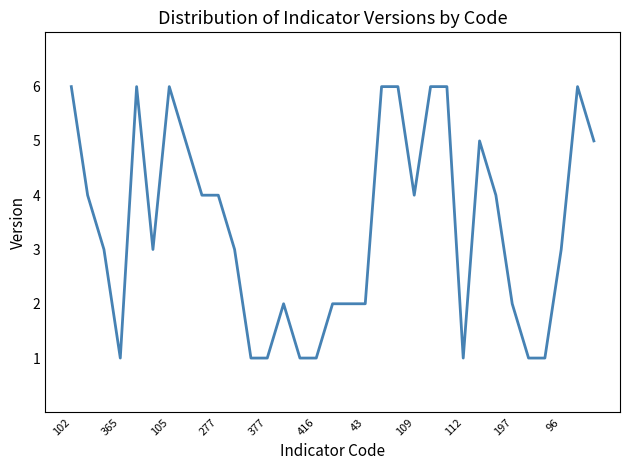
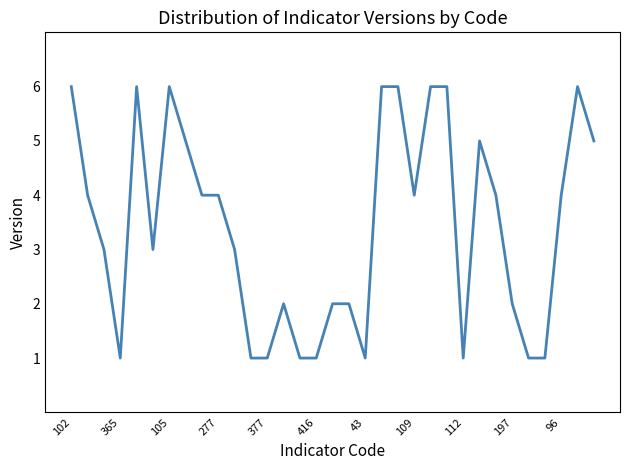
43: 2 -> 1
96: 3 -> 4
